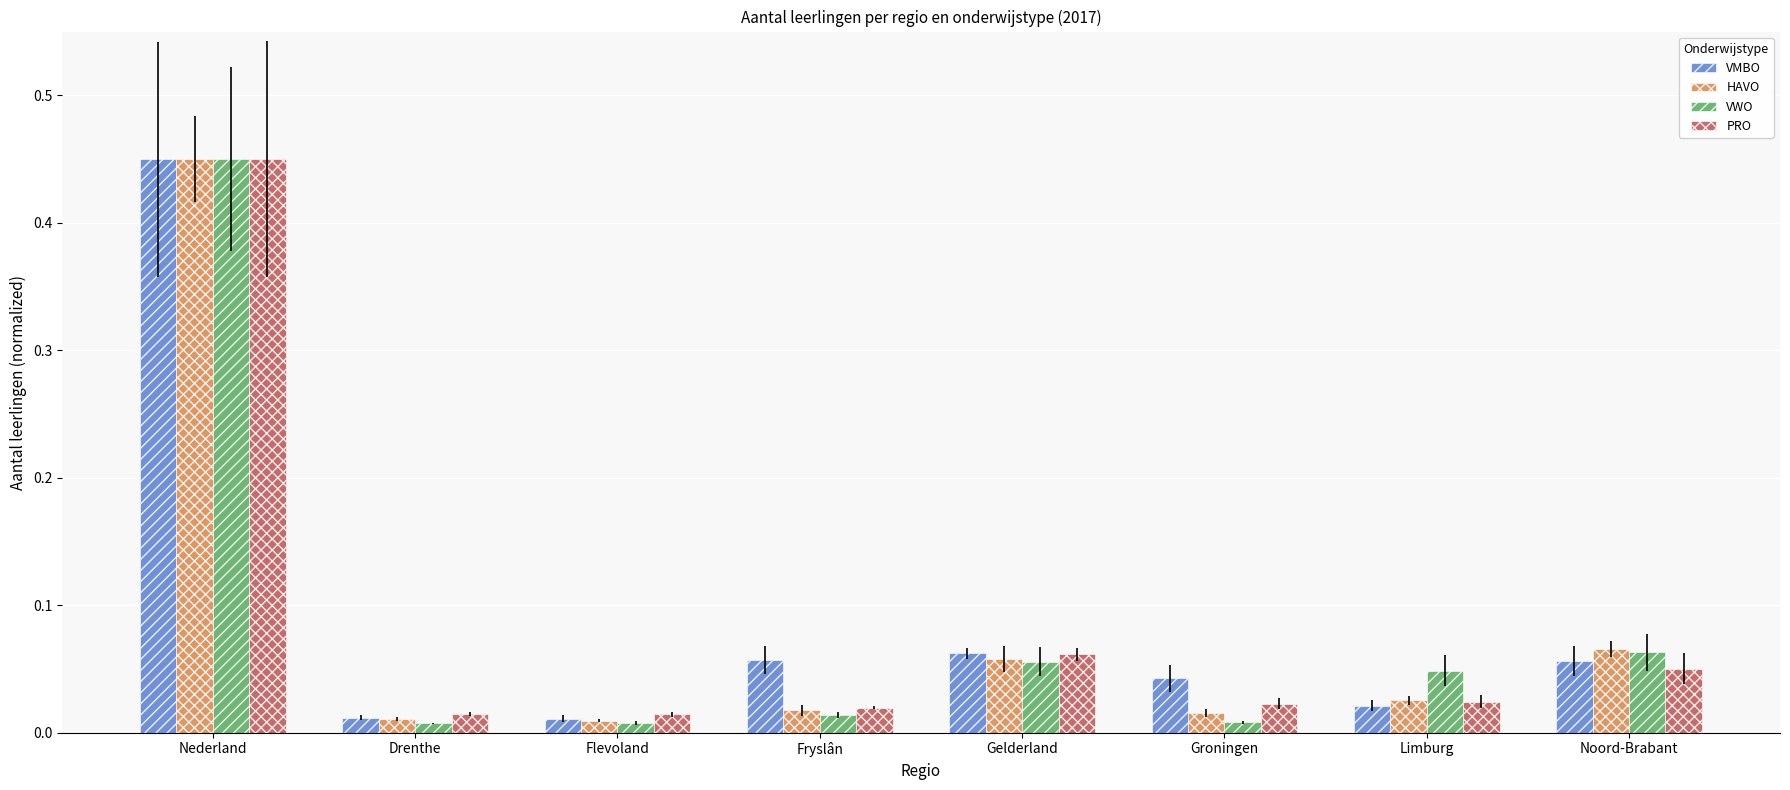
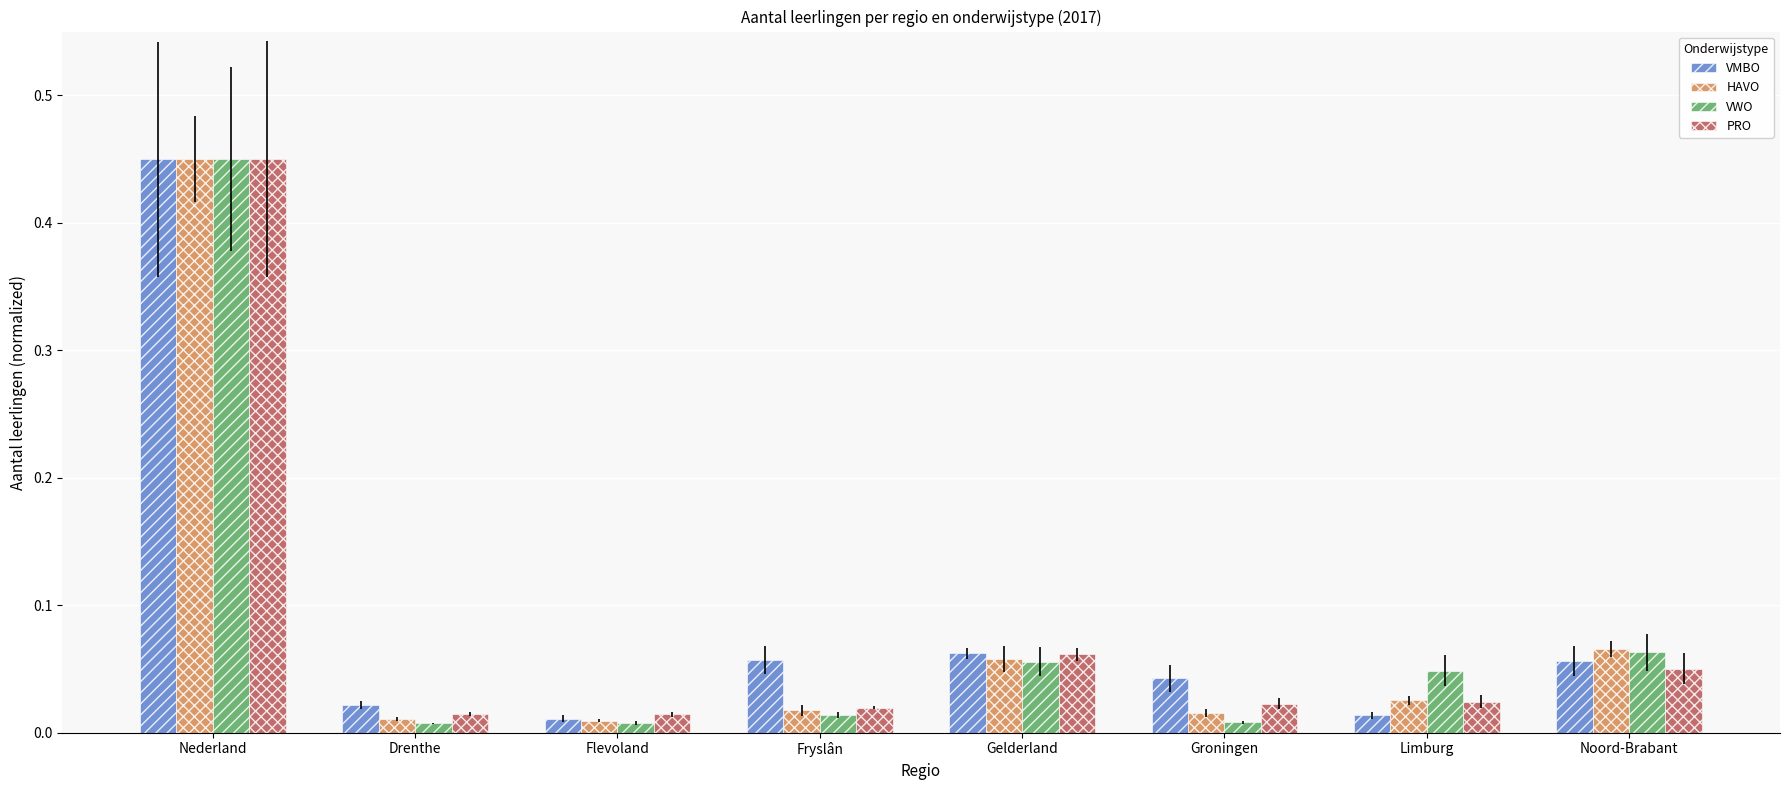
VMBO, Drenthe: 0.012 -> 0.022
VMBO, Limburg: 0.021 -> 0.014
